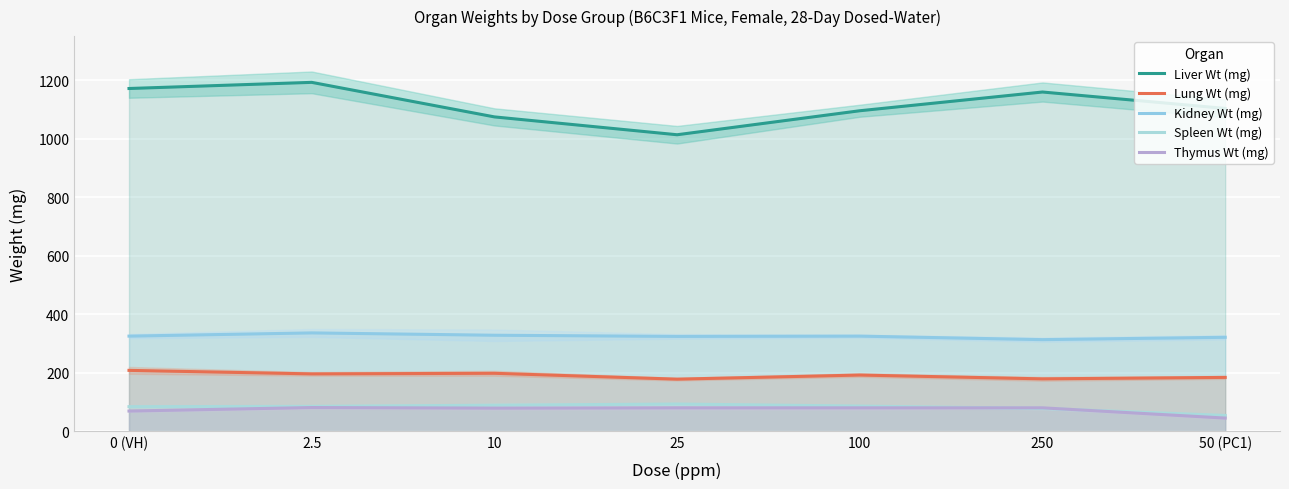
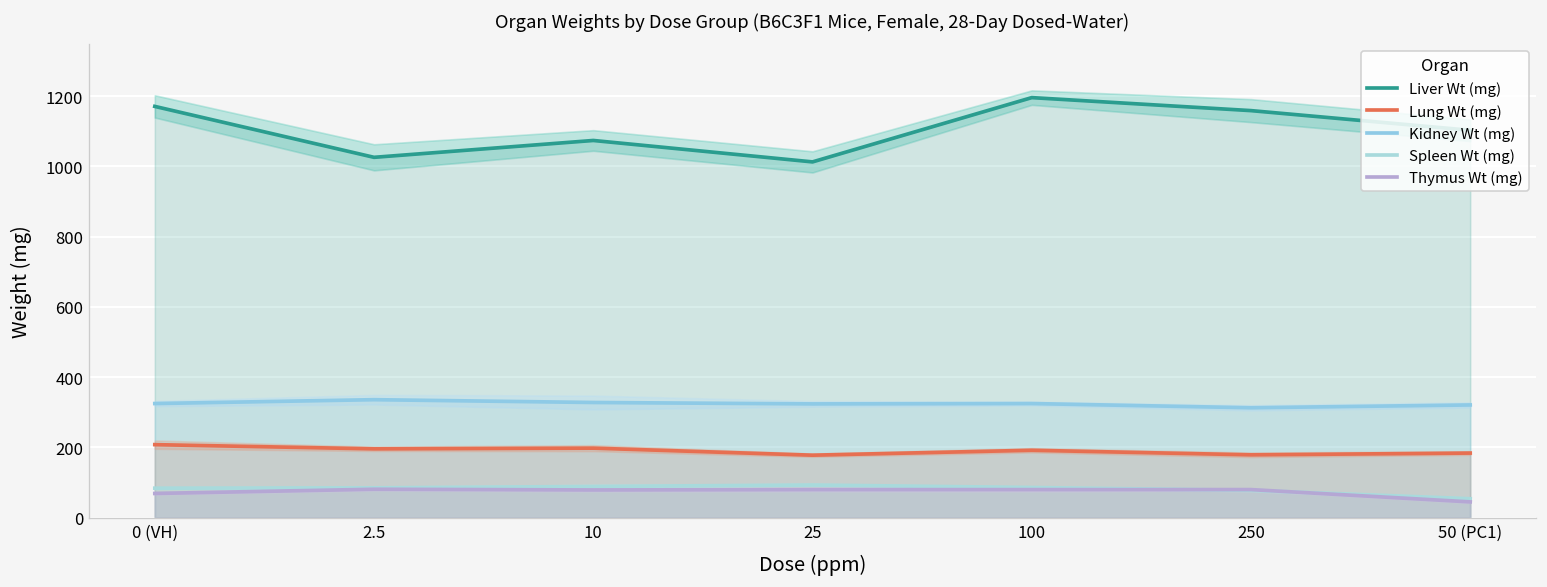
Liver Wt (mg), 2.5: 1190 -> 1030
Liver Wt (mg), 100: 1100 -> 1200
